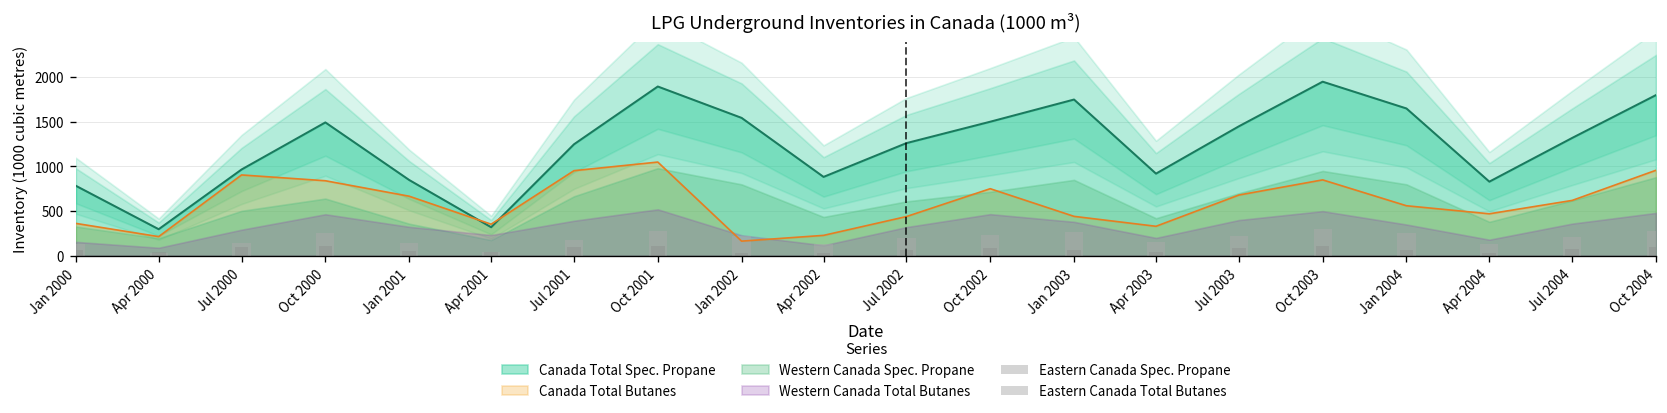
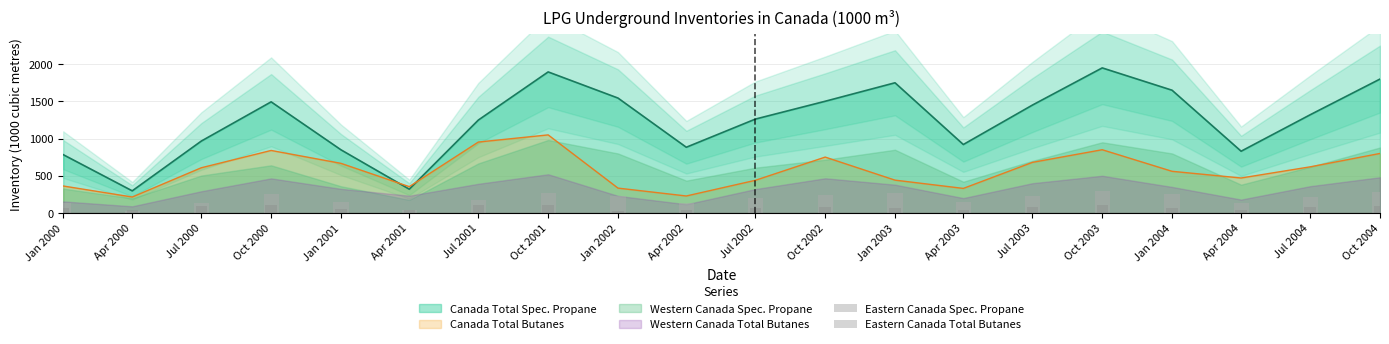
Canada Total Butanes, Jul 2000: 900 -> 600
Canada Total Butanes, Jan 2002: 200 -> 300
Canada Total Butanes, Oct 2004: 1000 -> 800
